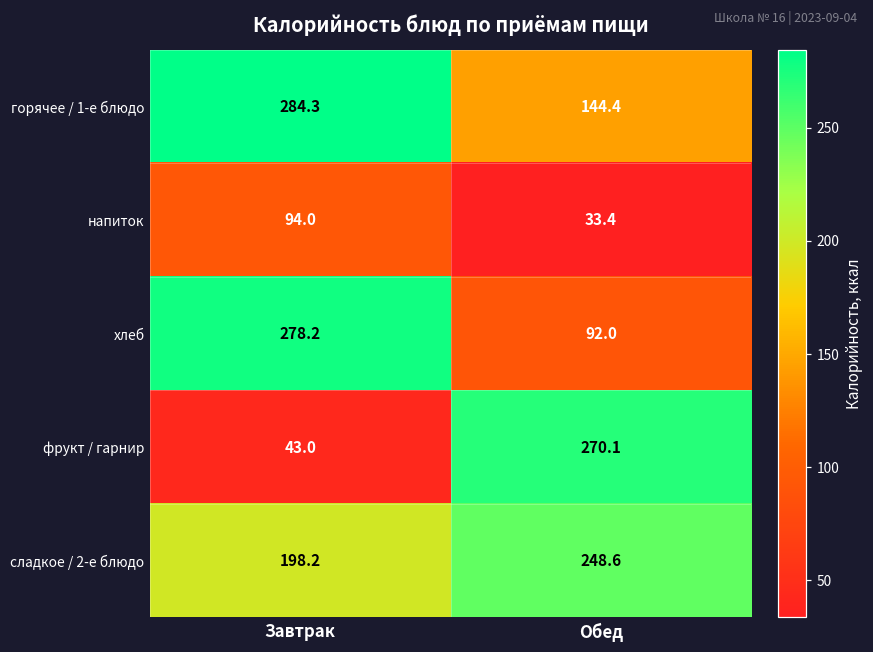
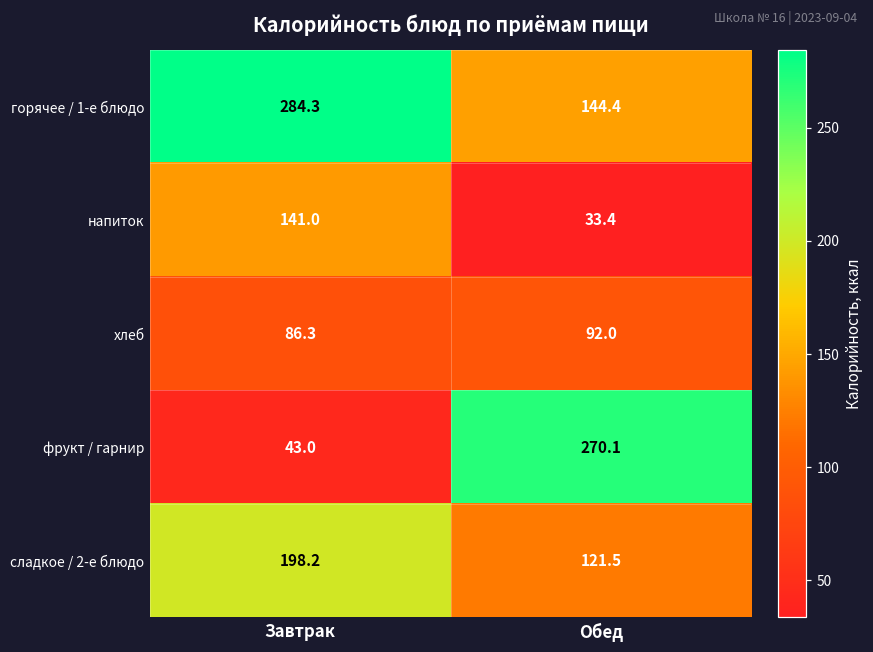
напиток, Завтрак: 94.0 -> 141.0
хлеб, Завтрак: 278.2 -> 86.3
сладкое / 2-е блюдо, Обед: 248.6 -> 121.5
